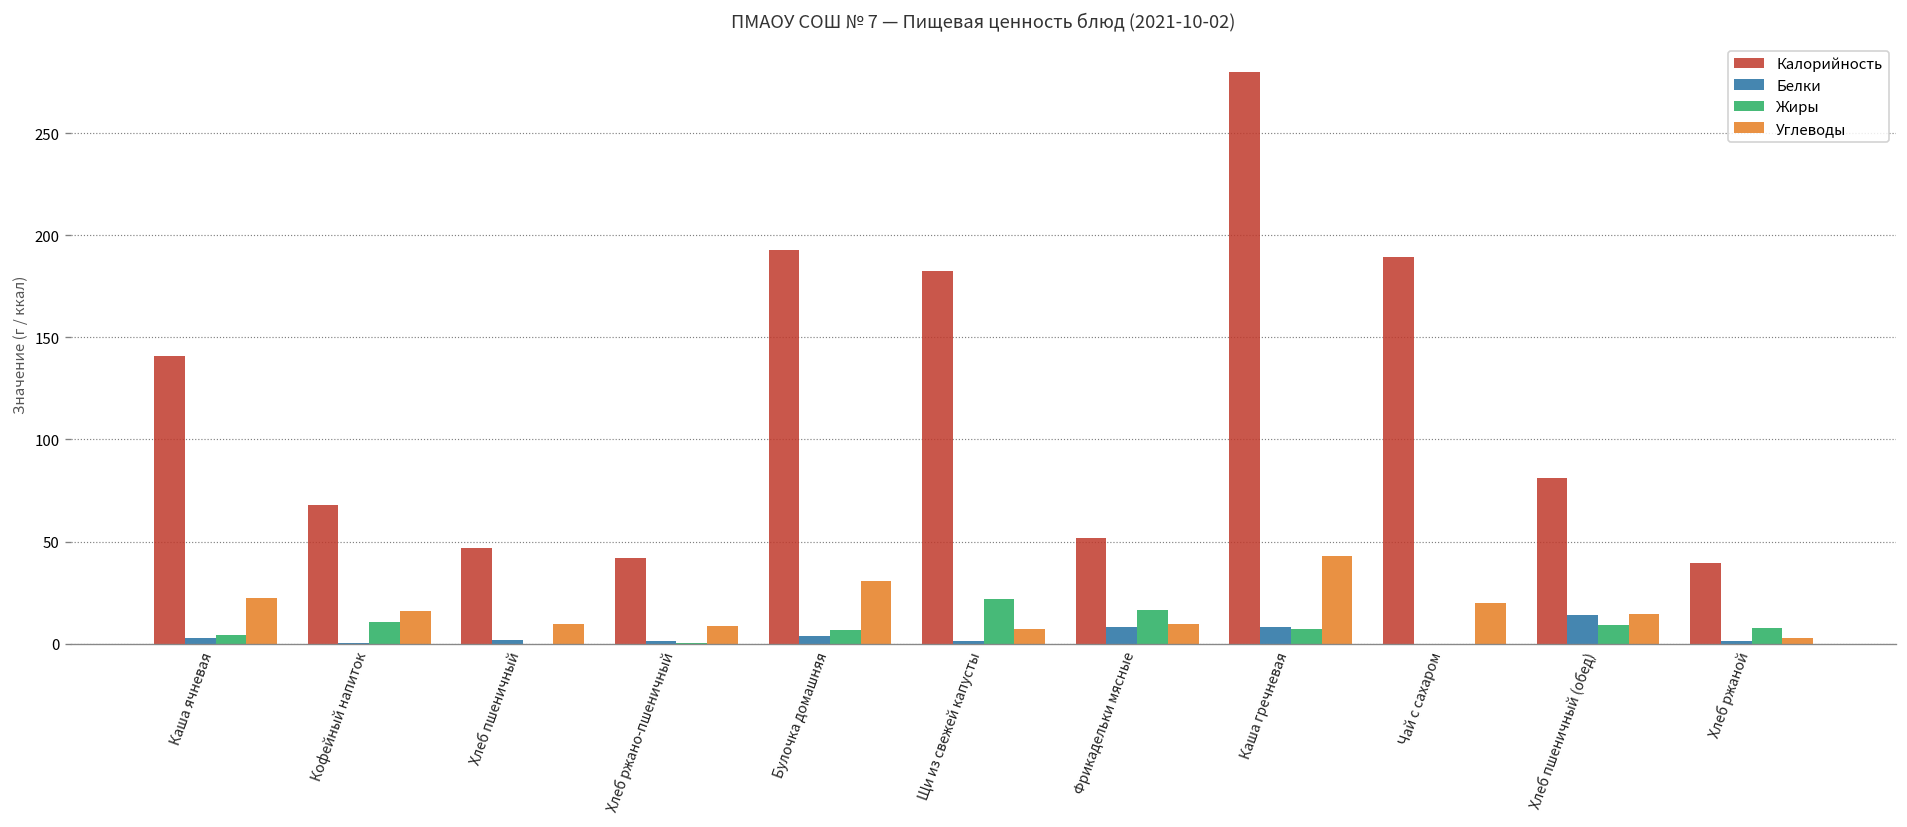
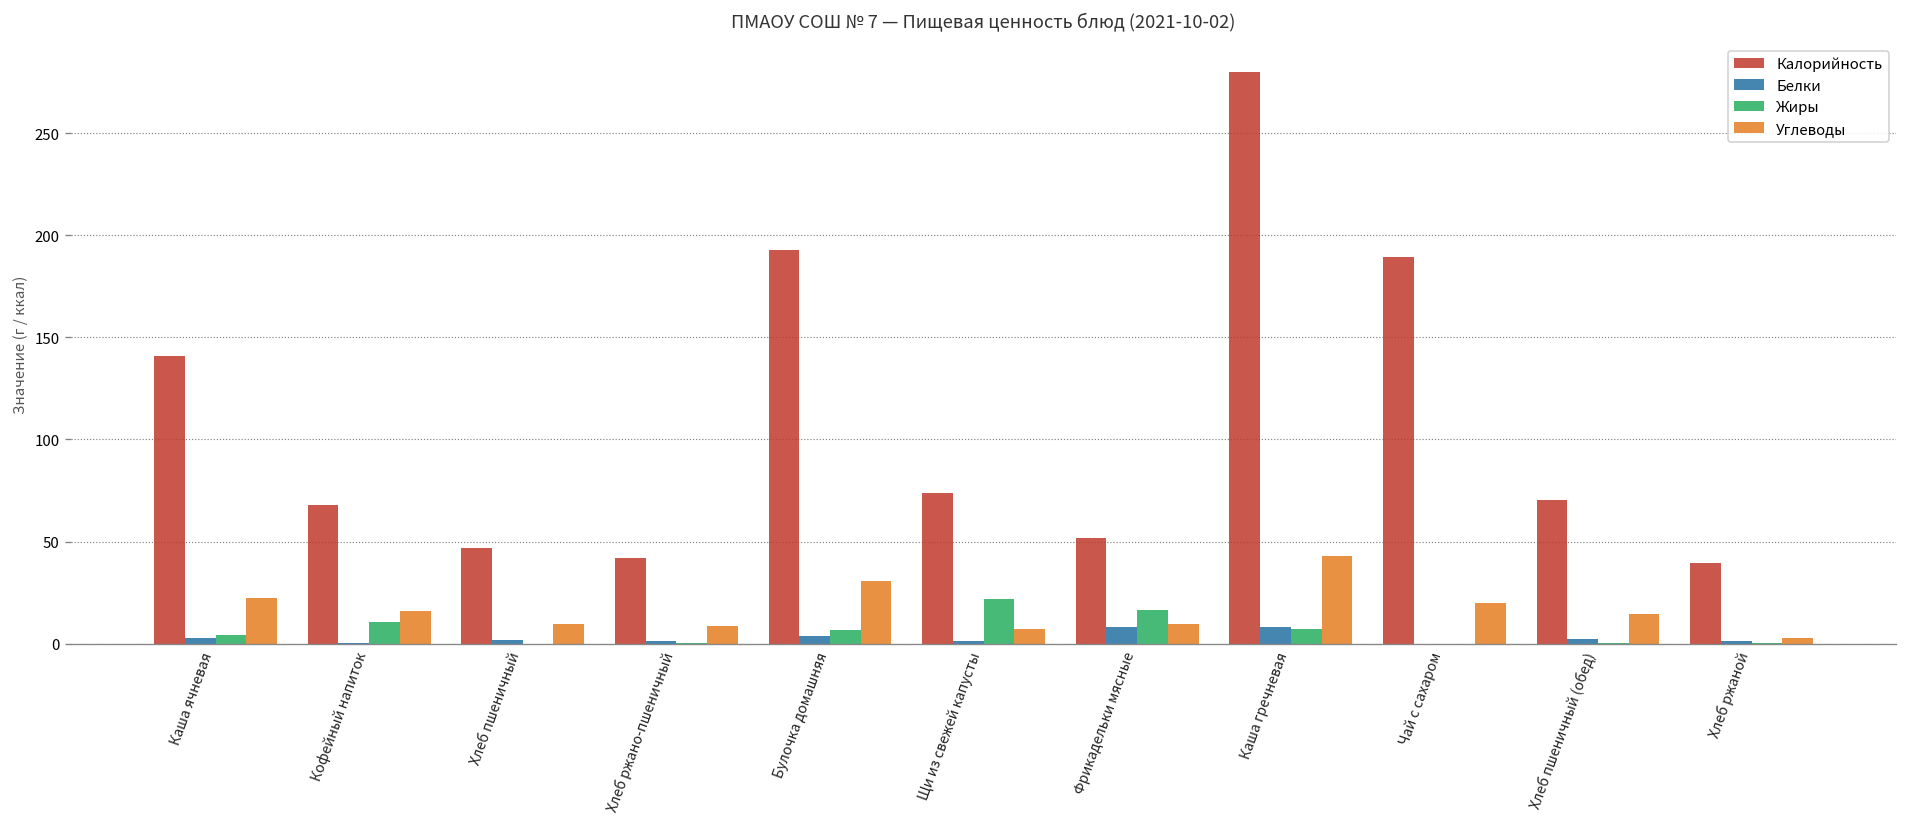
Калорийность, Щи из свежей капусты: 182 -> 74
Калорийность, Хлеб пшеничный (обед): 81 -> 71
Белки, Хлеб пшеничный (обед): 14 -> 2
Жиры, Хлеб пшеничный (обед): 9 -> 0
Жиры, Хлеб ржаной: 8 -> 0
